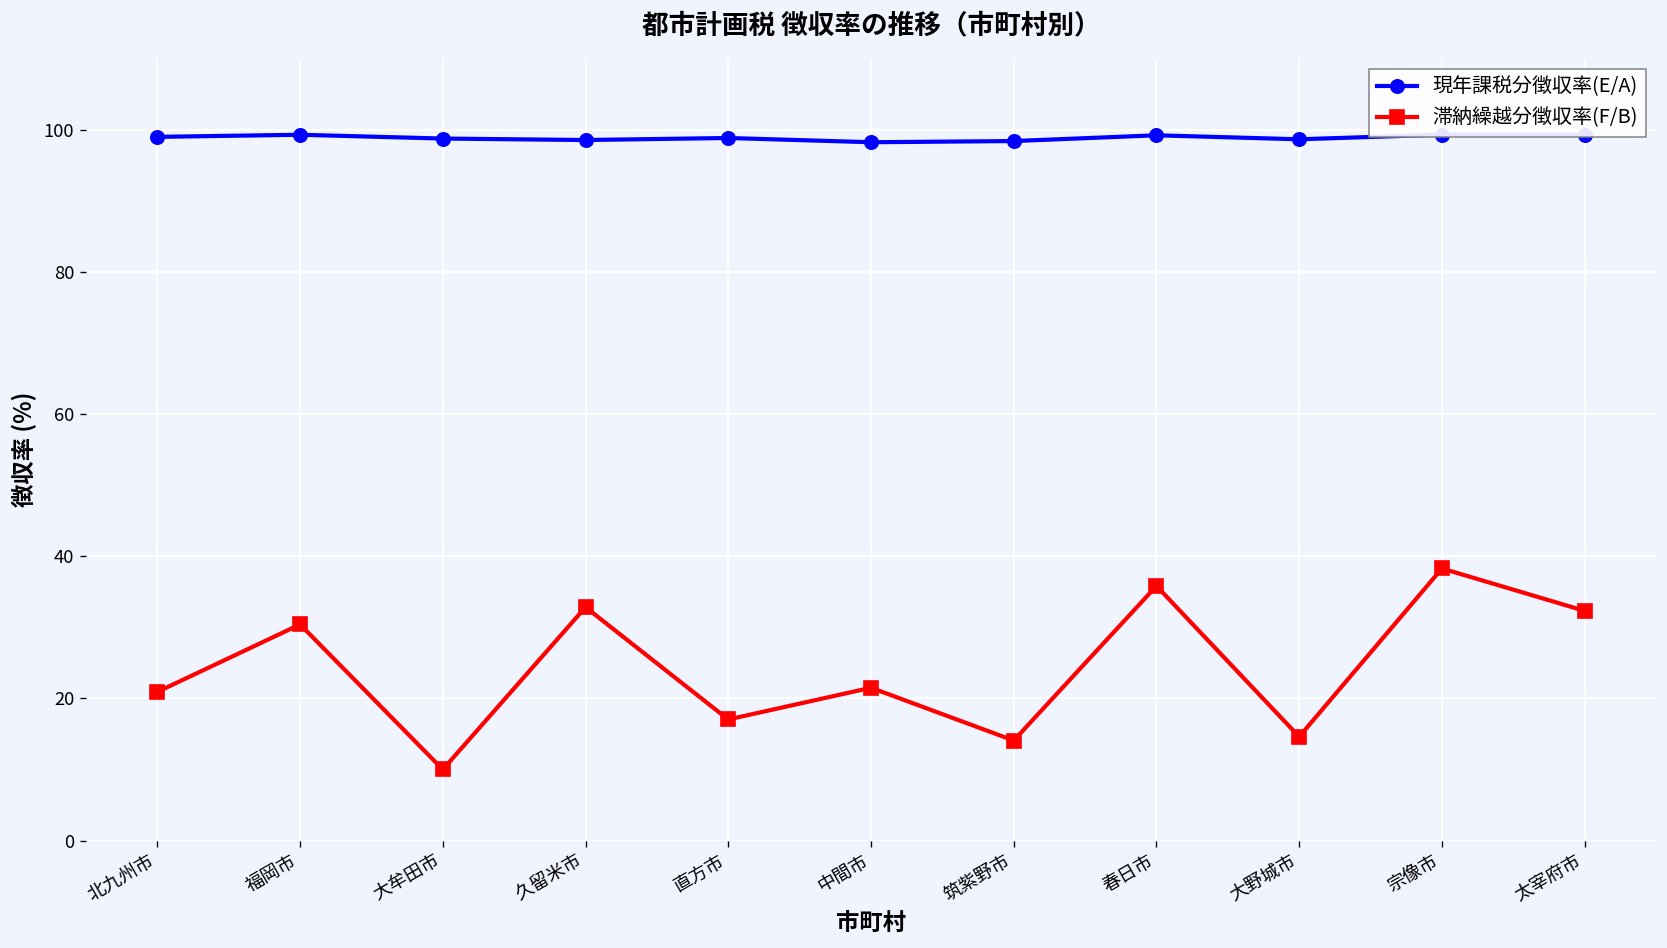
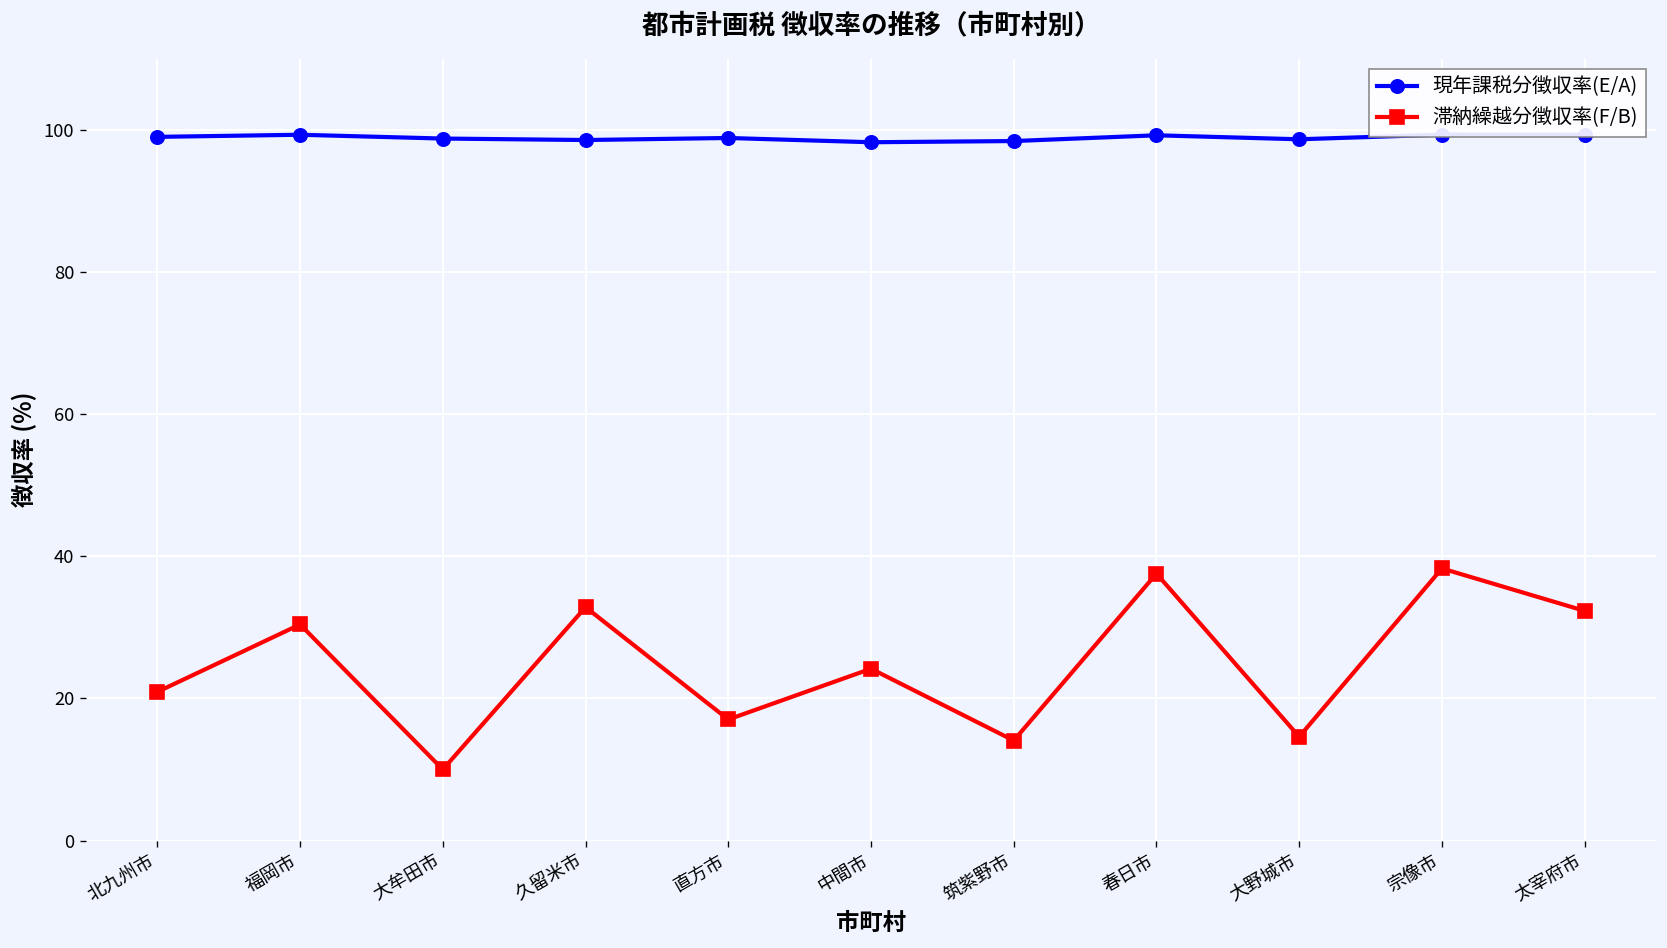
滞納繰越分徴収率(F/B), 中間市: 21 -> 24
滞納繰越分徴収率(F/B), 春日市: 36 -> 38
